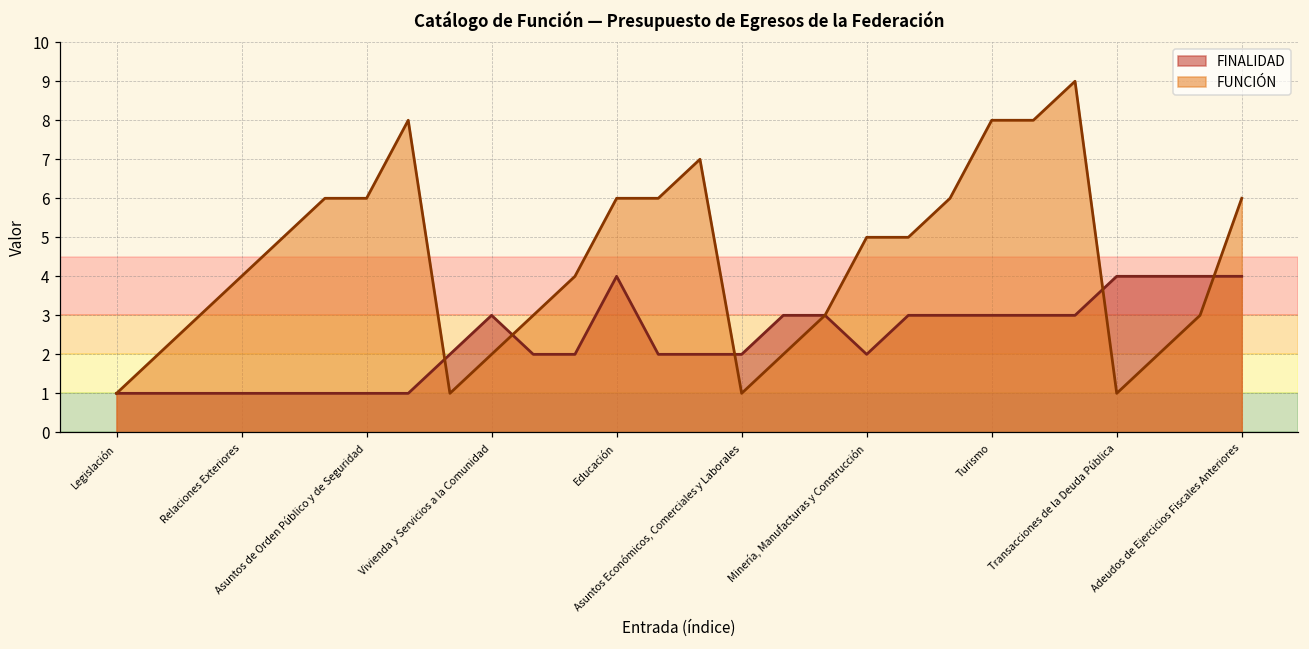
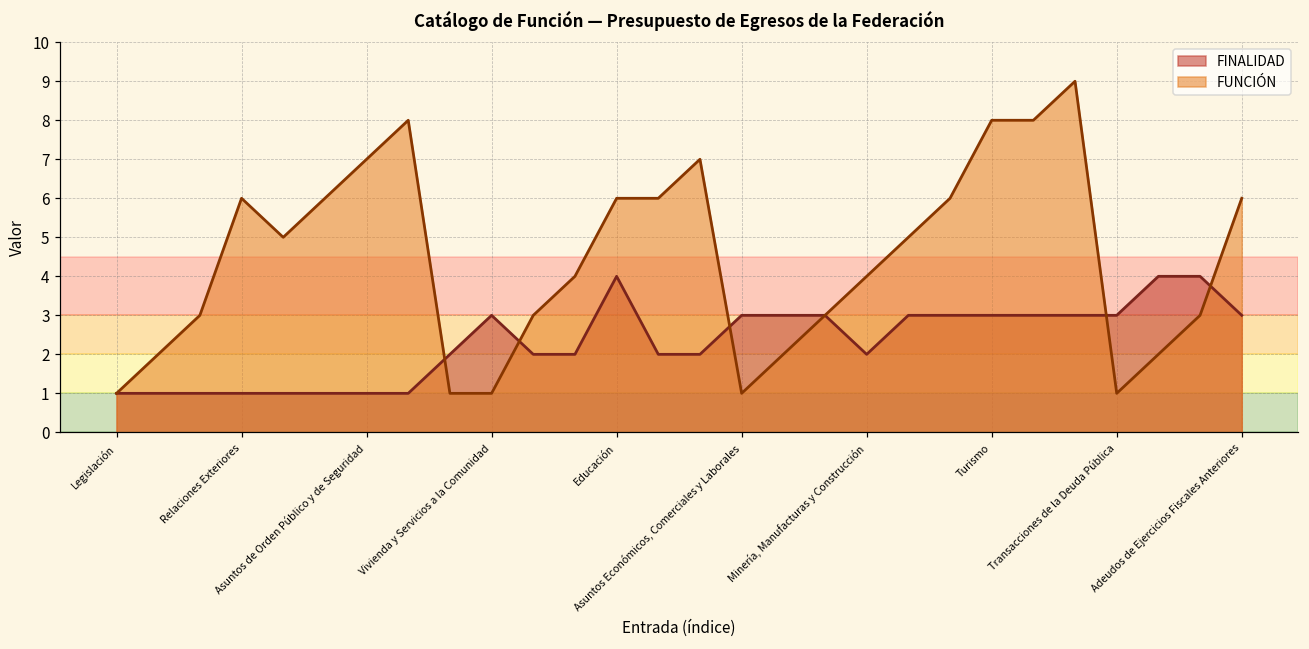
FUNCIÓN, Relaciones Exteriores: 4 -> 6
FUNCIÓN, Asuntos de Orden Público y de Seguridad: 6 -> 7
FUNCIÓN, Vivienda y Servicios a la Comunidad: 2 -> 1
FINALIDAD, Asuntos Económicos, Comerciales y Laborales: 2 -> 3
FUNCIÓN, Minería, Manufacturas y Construcción: 5 -> 4
FINALIDAD, Transacciones de la Deuda Pública: 4 -> 3
FINALIDAD, Adeudos de Ejercicios Fiscales Anteriores: 4 -> 3
